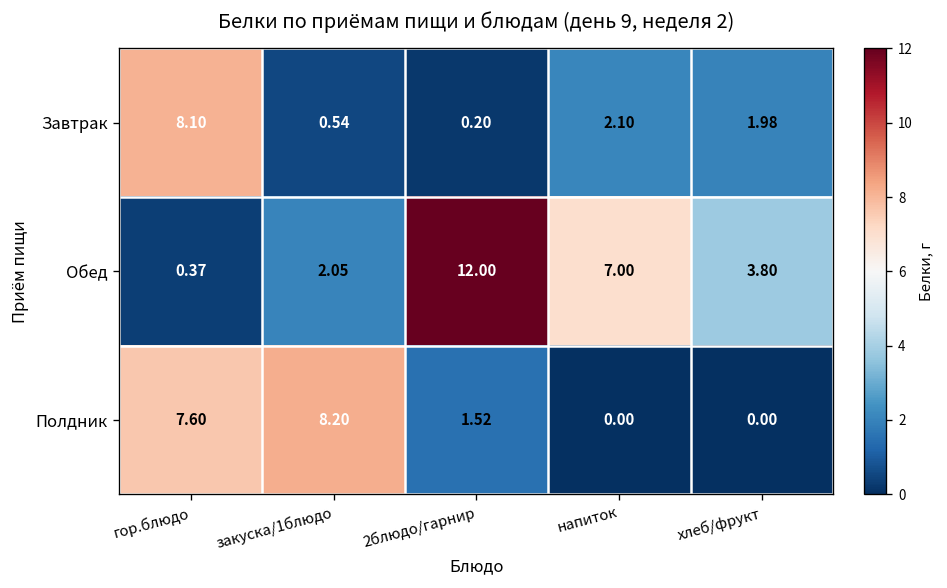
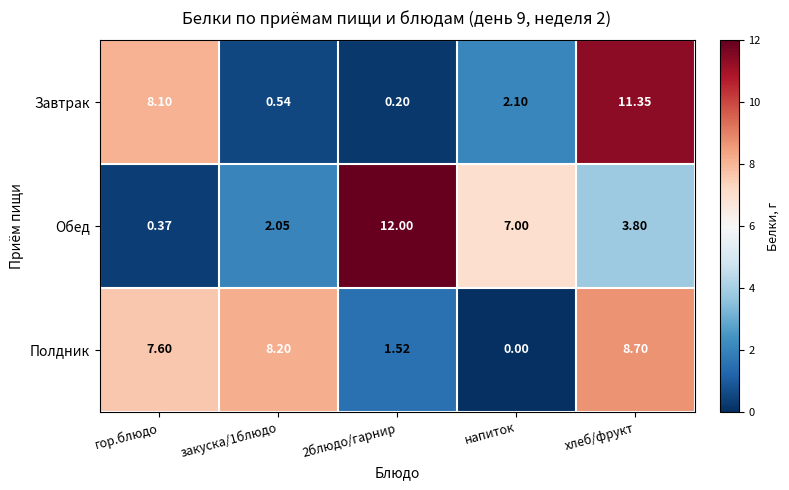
Завтрак, хлеб/фрукт: 1.98 -> 11.35
Полдник, хлеб/фрукт: 0.00 -> 8.70
